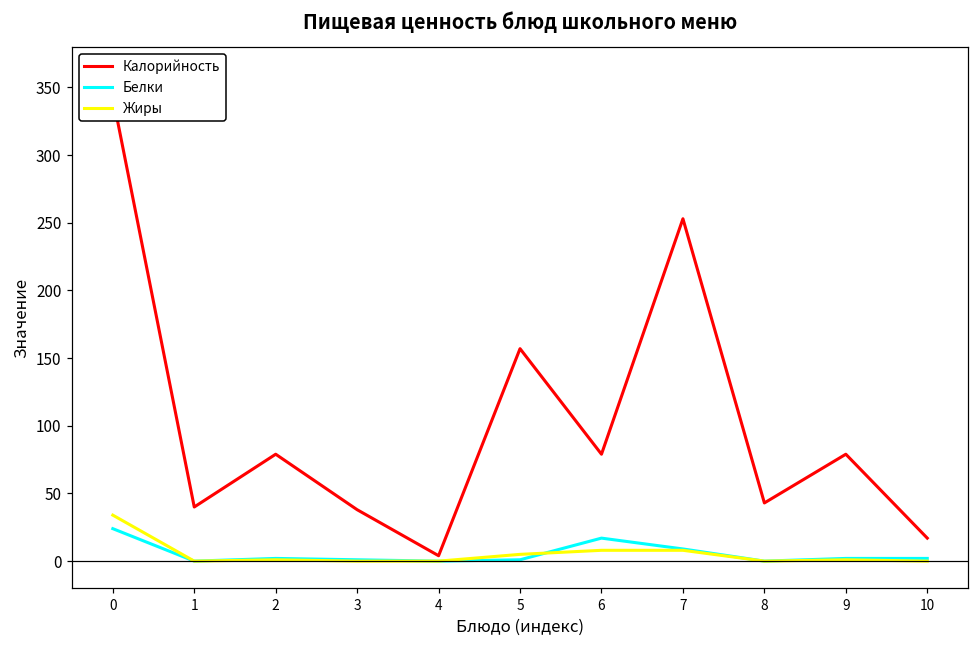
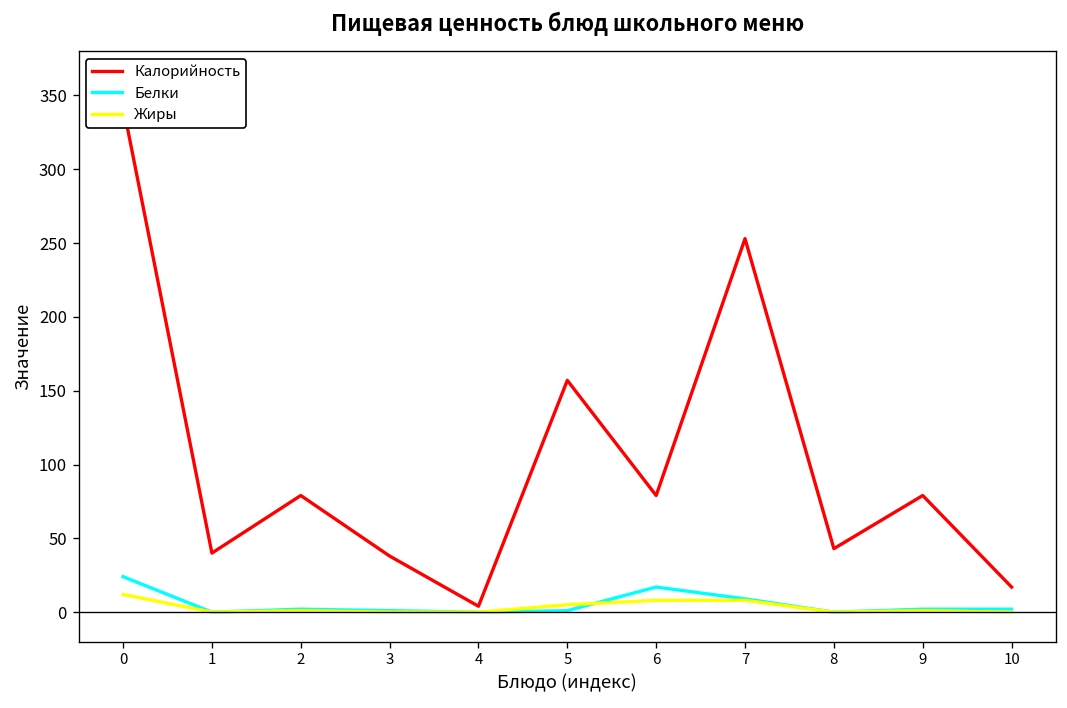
Жиры, 0: 34 -> 12
